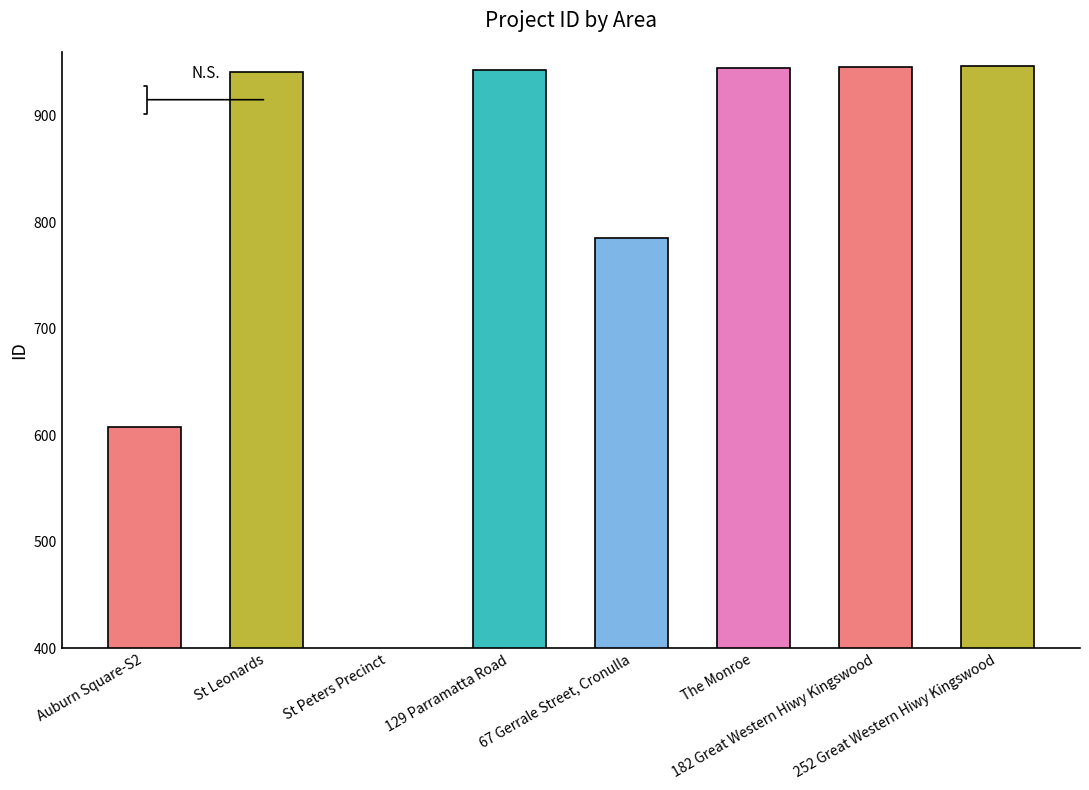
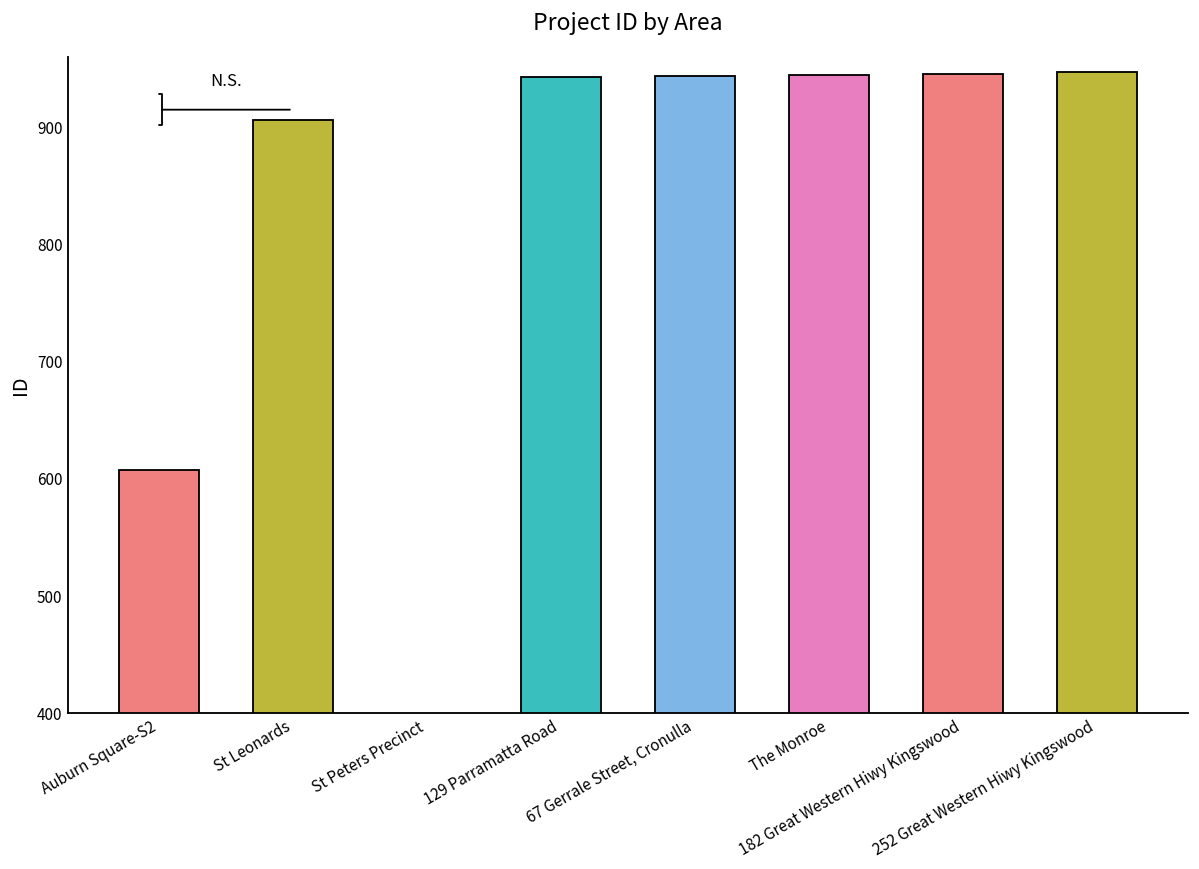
St Leonards: 941 -> 906
67 Gerrale Street, Cronulla: 785 -> 944
